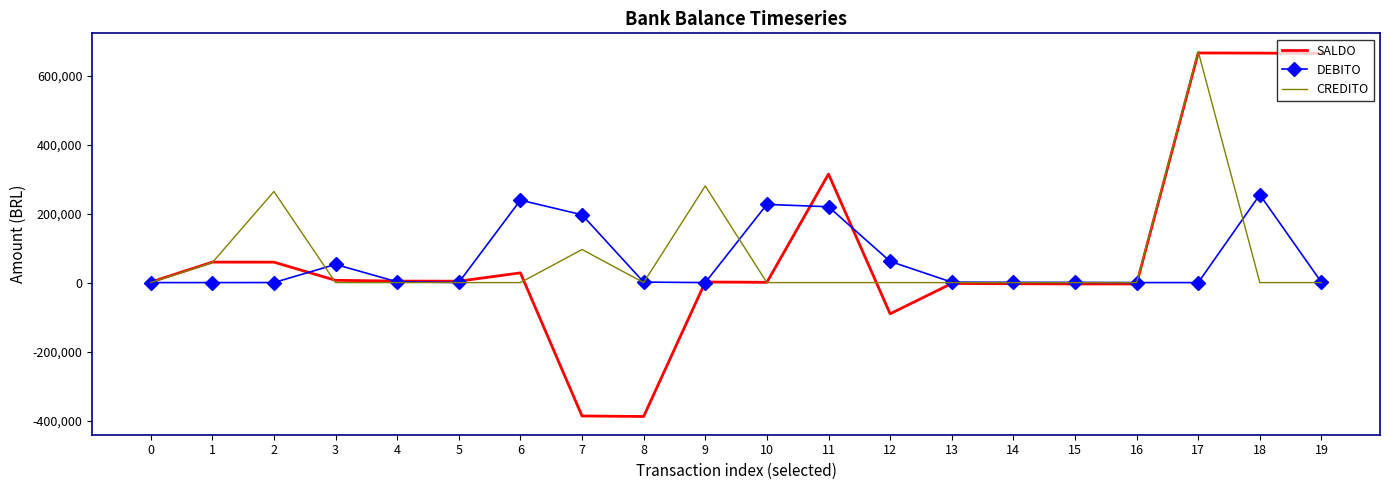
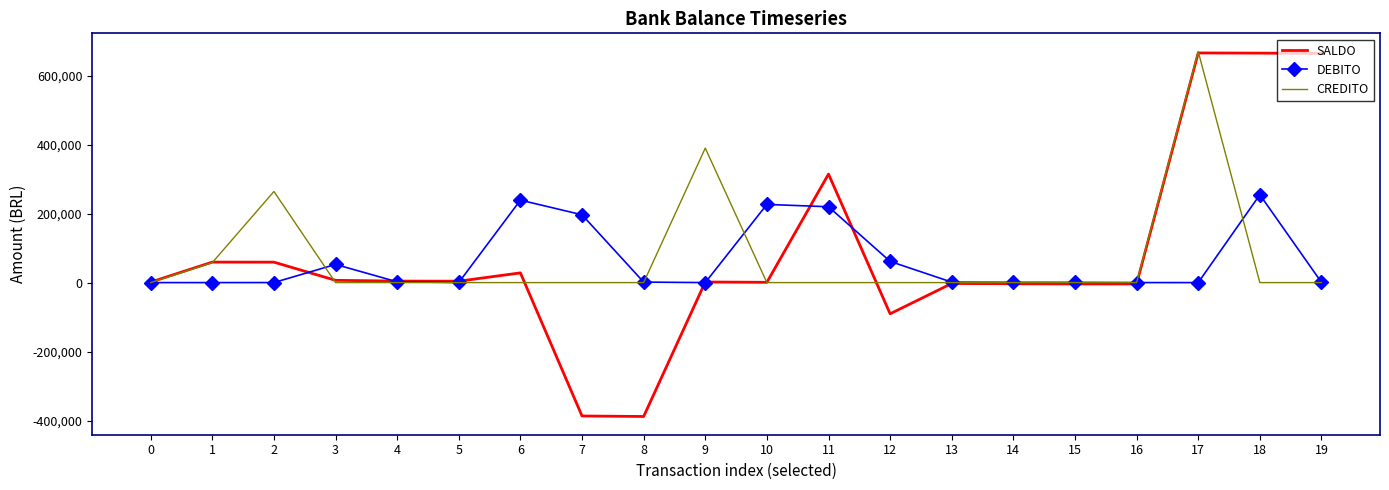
CREDITO, 7: 100,000 -> 0
CREDITO, 9: 280,000 -> 390,000
